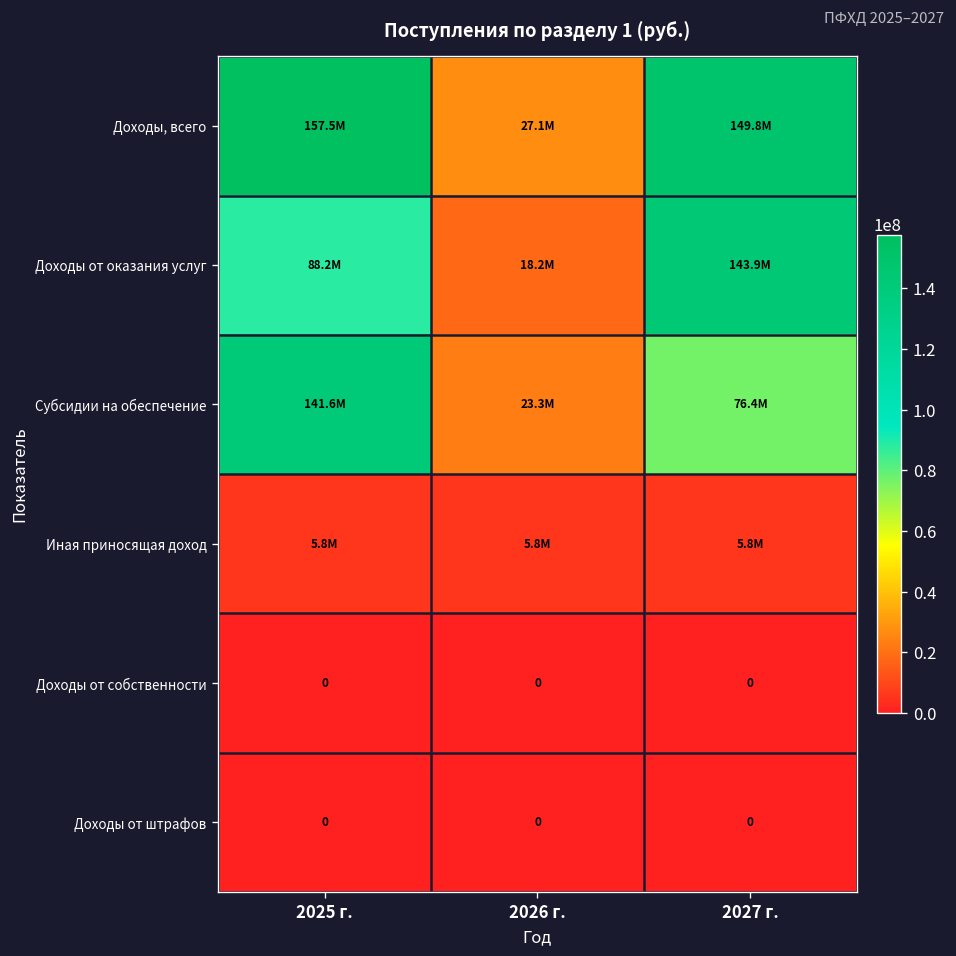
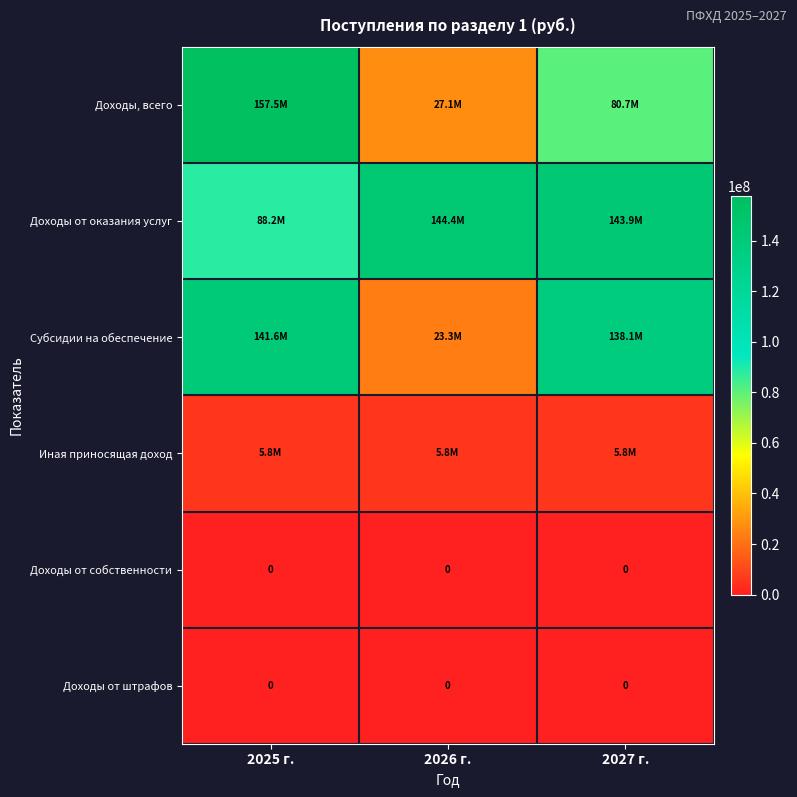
Доходы, всего, 2027 г.: 149.8M -> 80.7M
Доходы от оказания услуг, 2026 г.: 18.2M -> 144.4M
Субсидии на обеспечение, 2027 г.: 76.4M -> 138.1M
